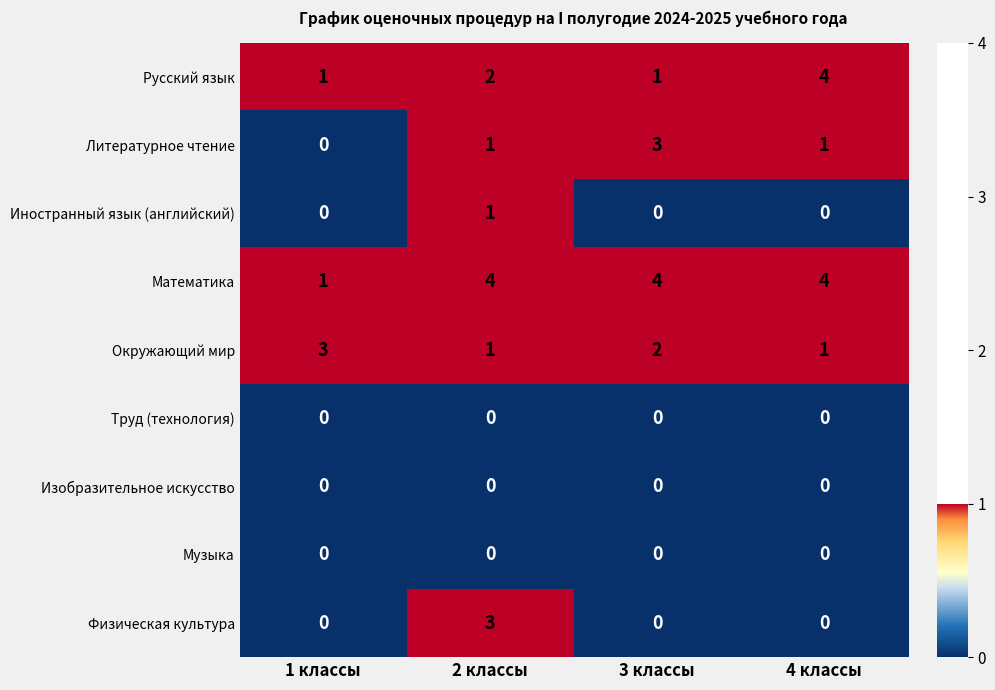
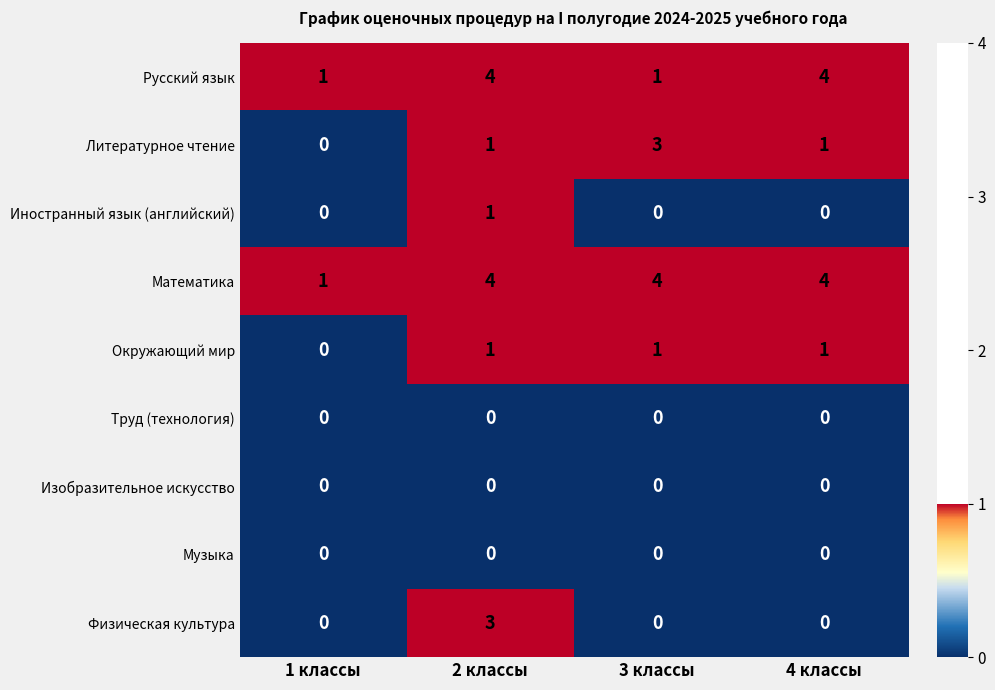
Русский язык, 2 классы: 2 -> 4
Окружающий мир, 1 классы: 3 -> 0
Окружающий мир, 3 классы: 2 -> 1
